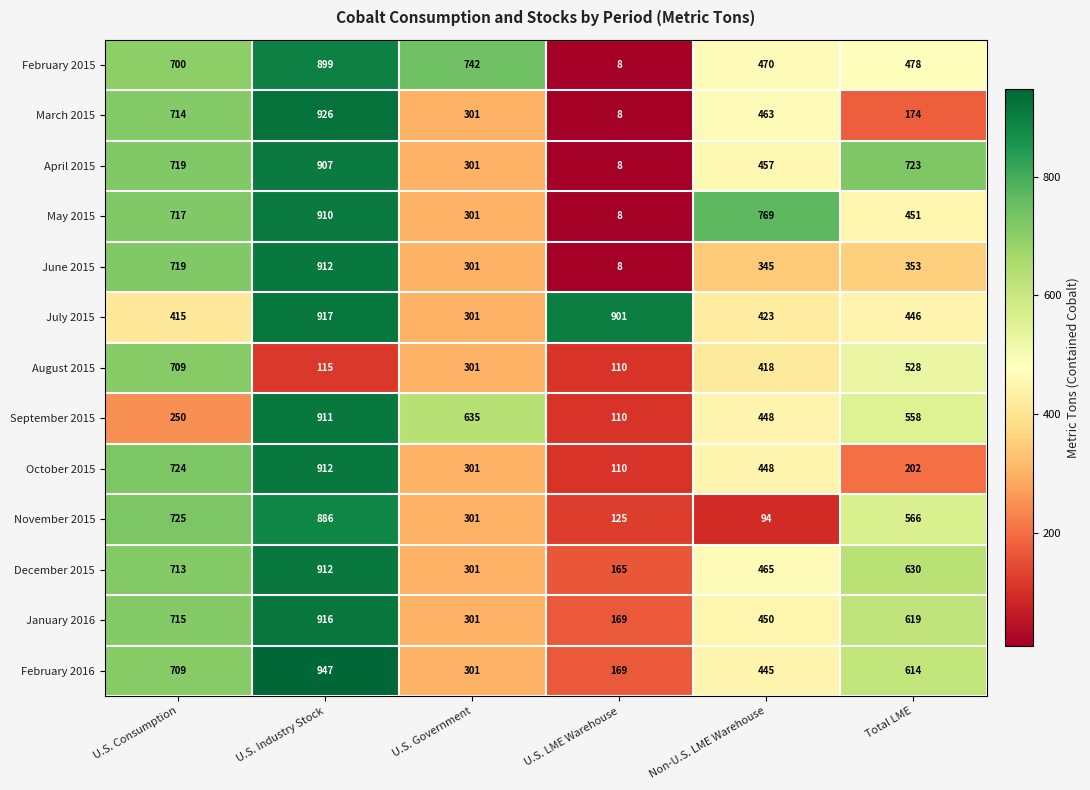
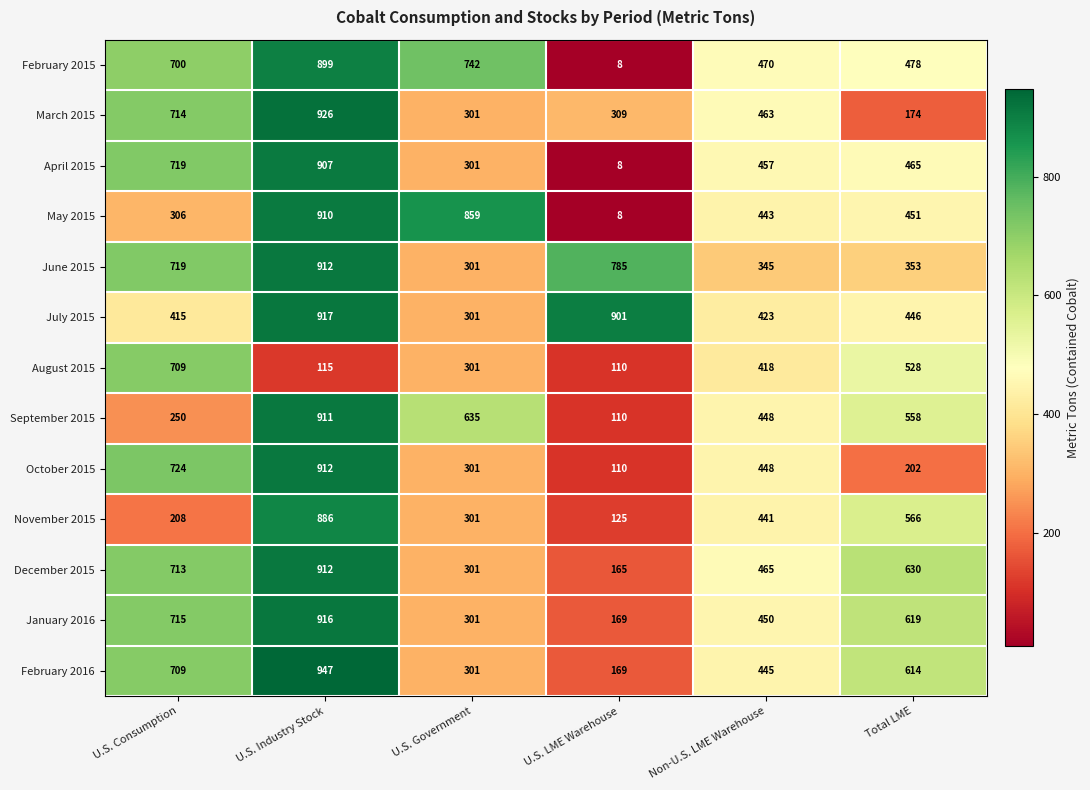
March 2015, U.S. LME Warehouse: 8 -> 309
April 2015, Total LME: 723 -> 465
May 2015, U.S. Consumption: 717 -> 306
May 2015, U.S. Government: 301 -> 859
May 2015, Non-U.S. LME Warehouse: 769 -> 443
June 2015, U.S. LME Warehouse: 8 -> 785
November 2015, U.S. Consumption: 725 -> 208
November 2015, Non-U.S. LME Warehouse: 94 -> 441
